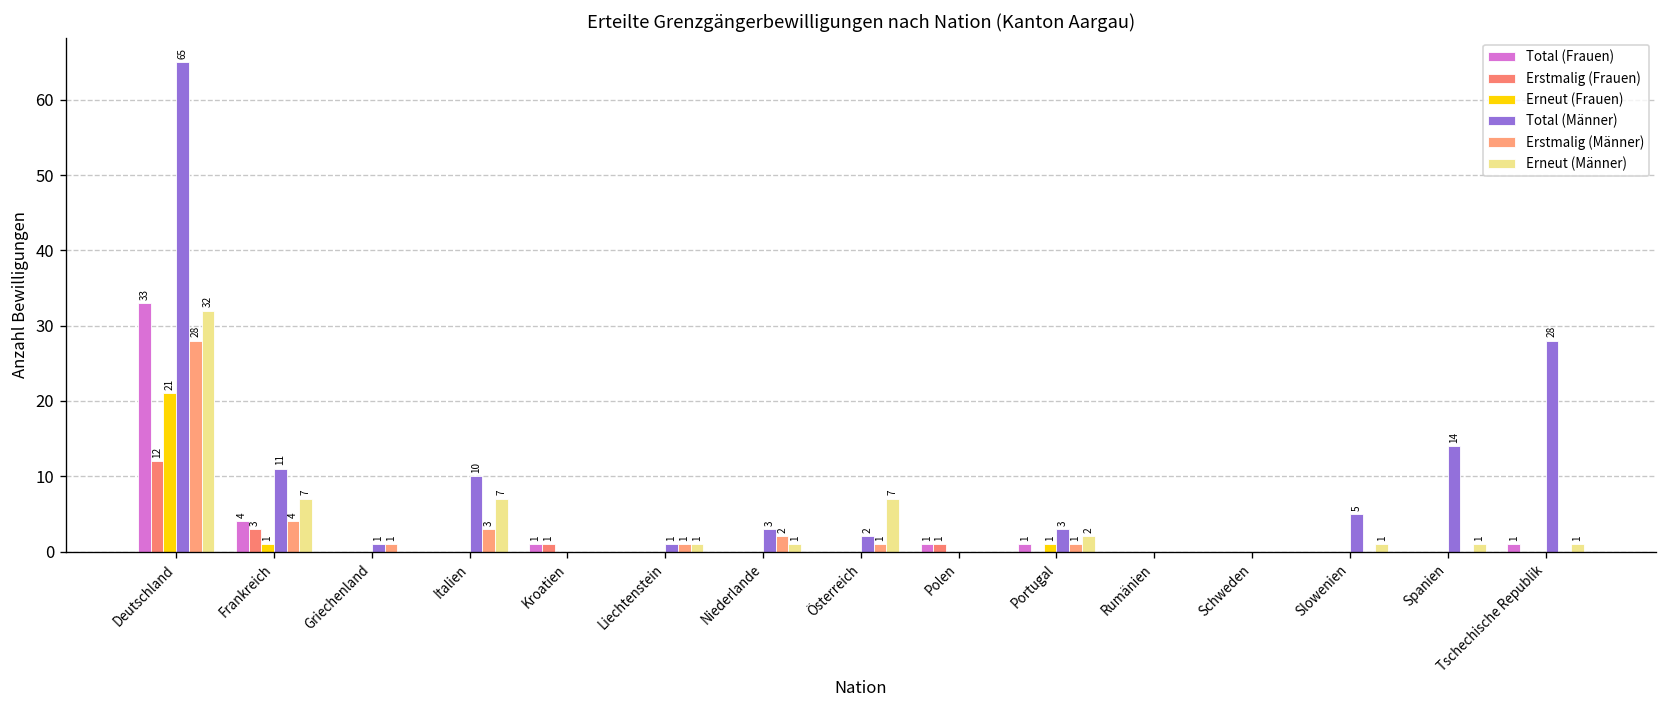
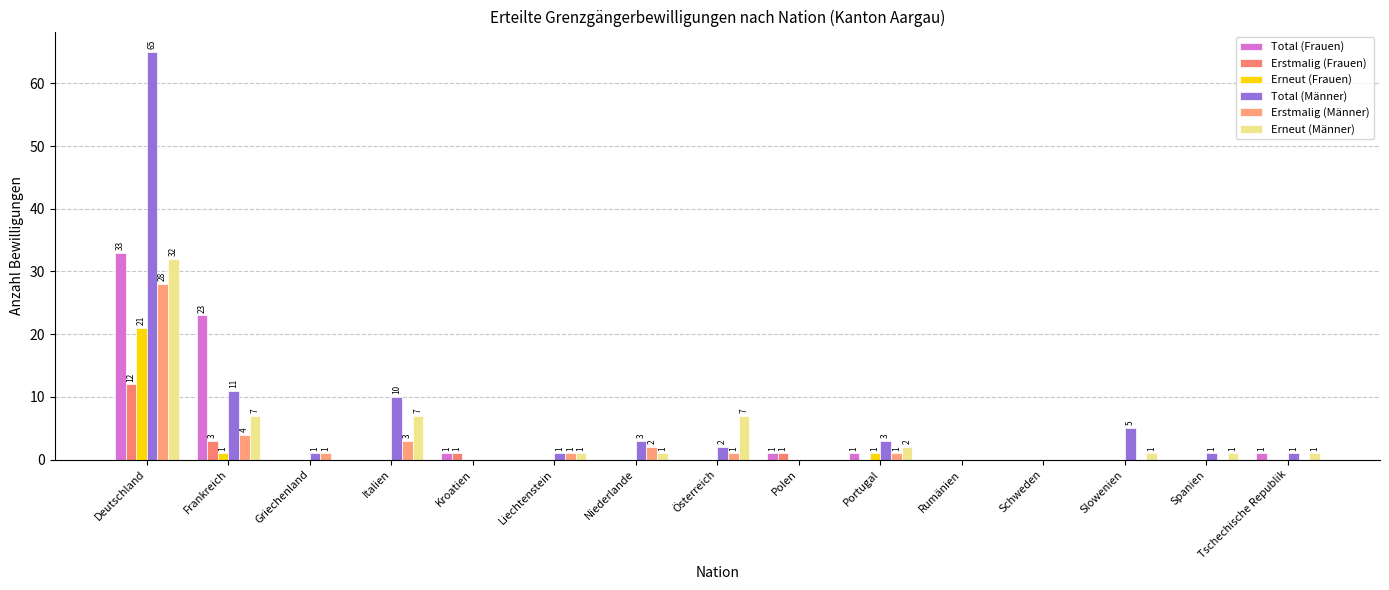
Total (Frauen), Frankreich: 4 -> 23
Total (Männer), Spanien: 14 -> 1
Total (Männer), Tschechische Republik: 28 -> 1
